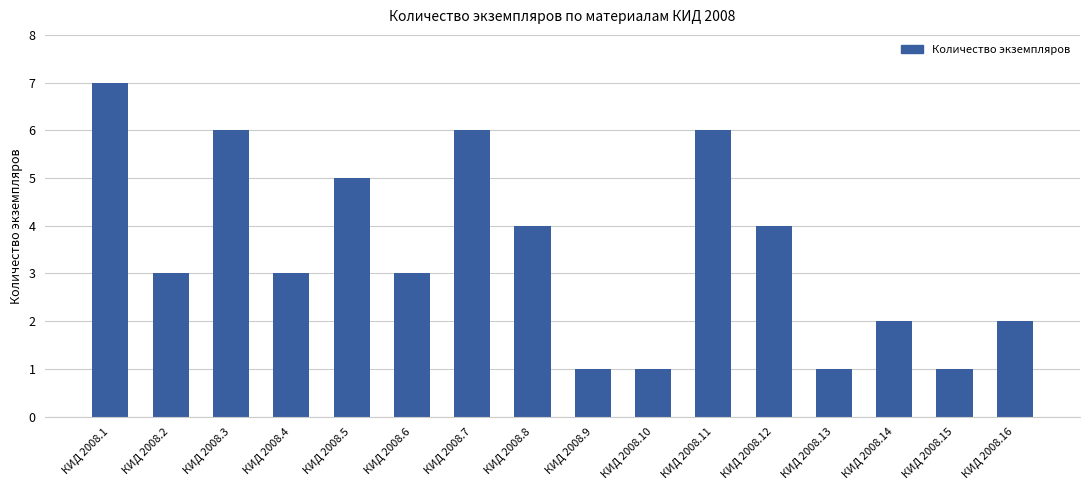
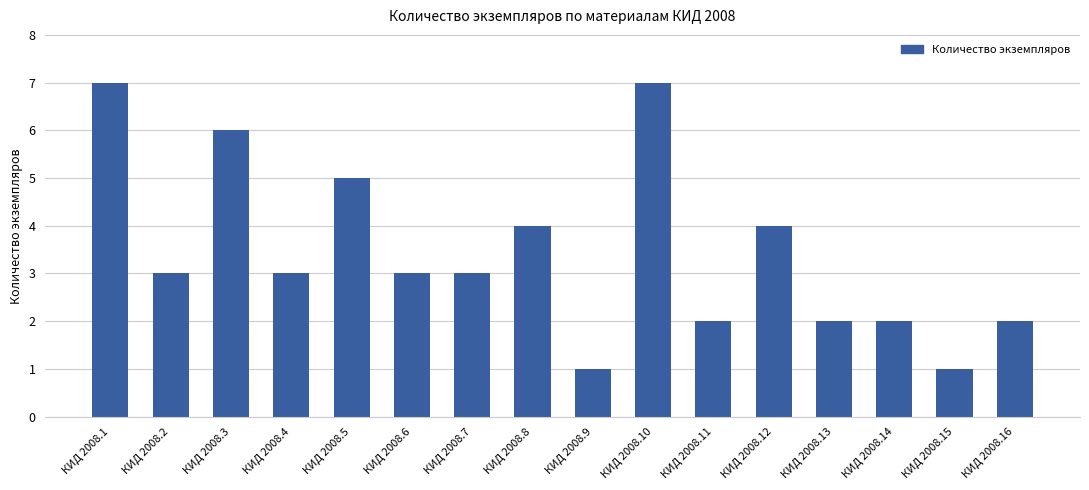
КИД 2008.7: 6 -> 3
КИД 2008.10: 1 -> 7
КИД 2008.11: 6 -> 2
КИД 2008.13: 1 -> 2
